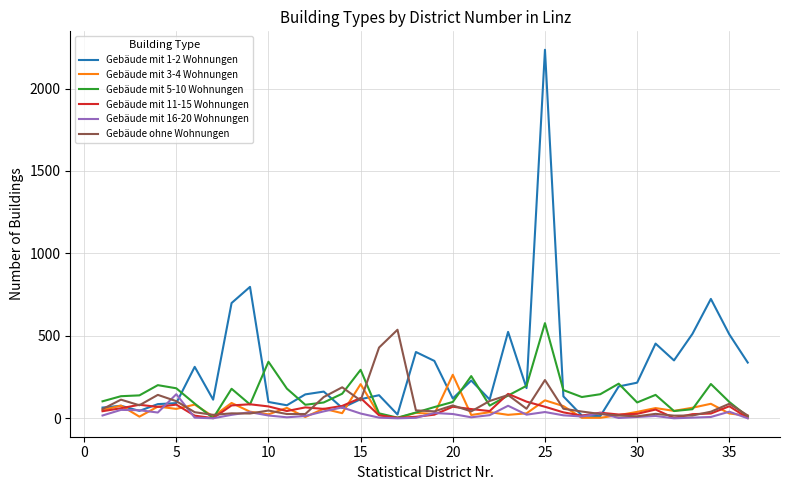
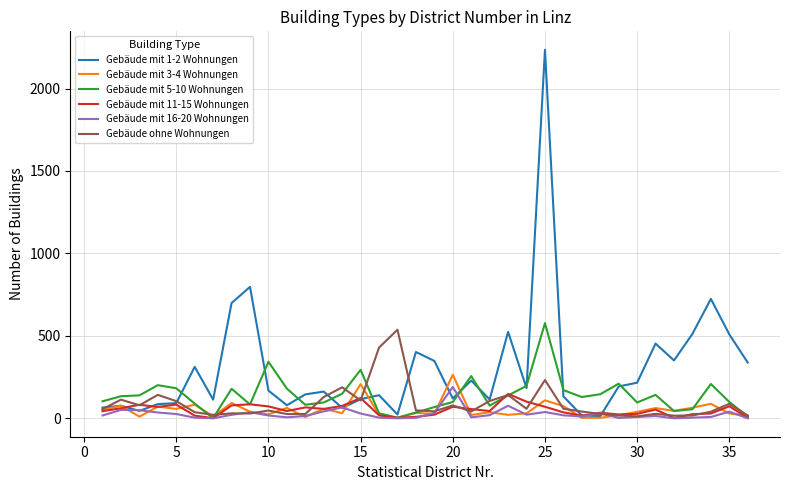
Gebäude mit 16-20 Wohnungen, 5: 150 -> 30
Gebäude mit 1-2 Wohnungen, 10: 100 -> 170
Gebäude mit 16-20 Wohnungen, 20: 30 -> 190
